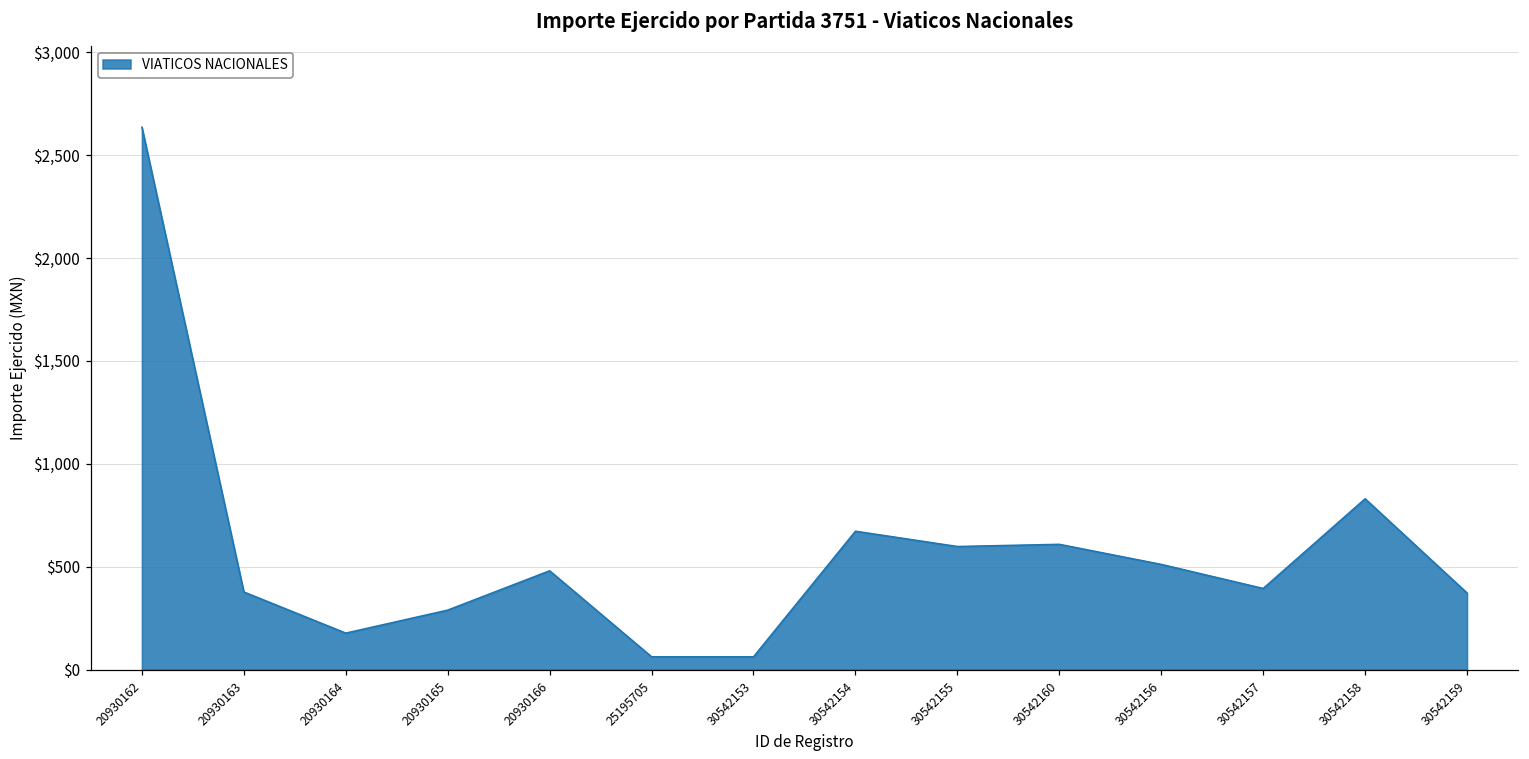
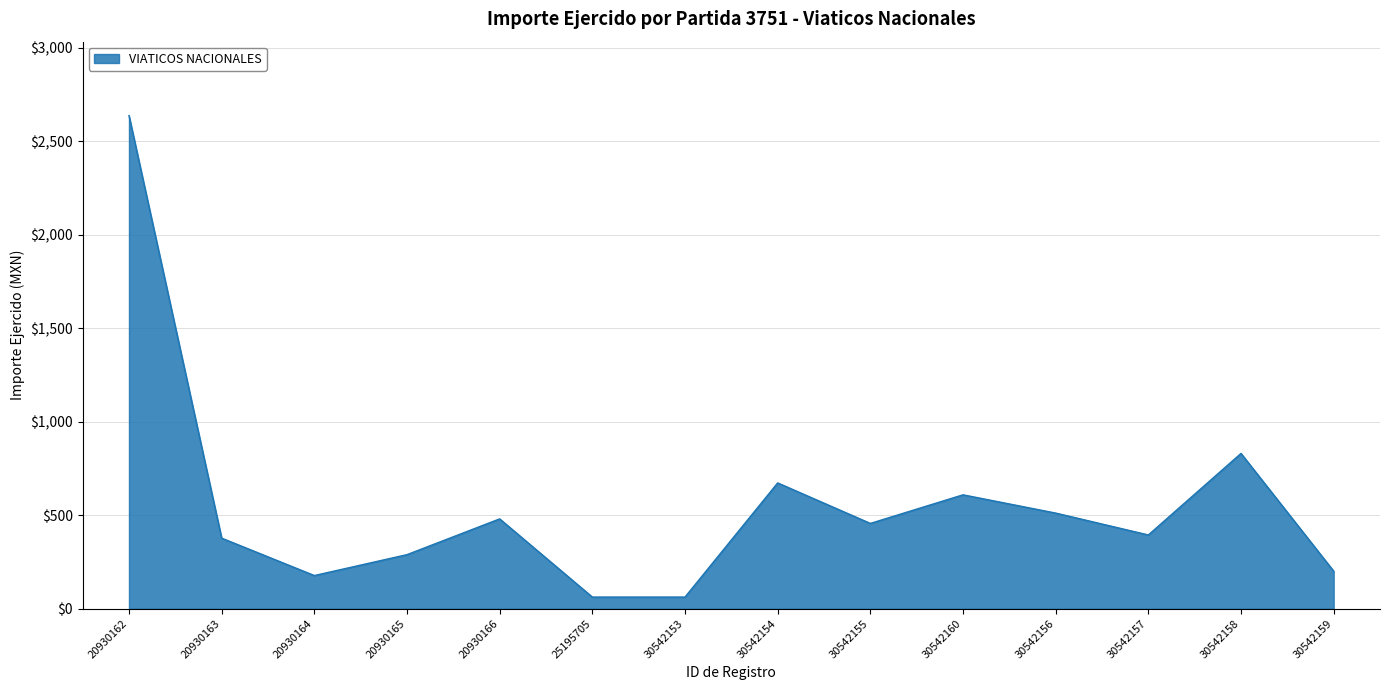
30542155: $600 -> $460
30542159: $370 -> $200
